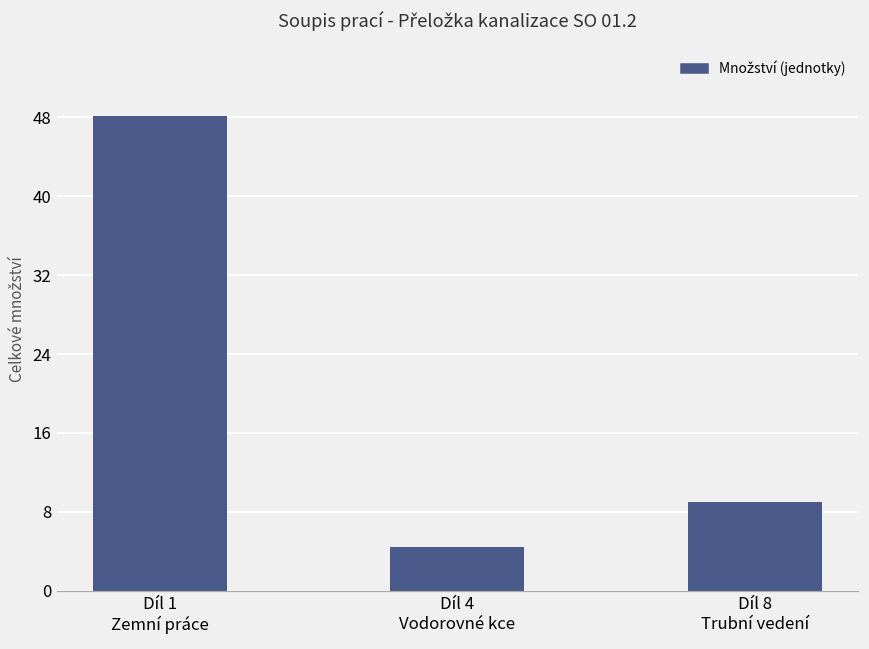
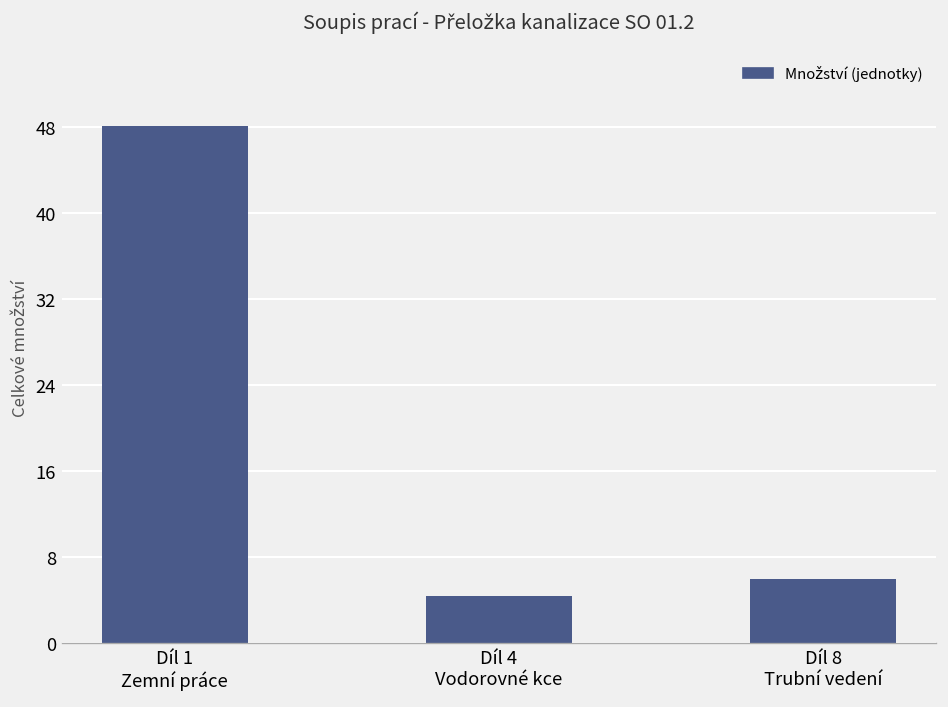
Díl 8 Trubní vedení: 9 -> 6
